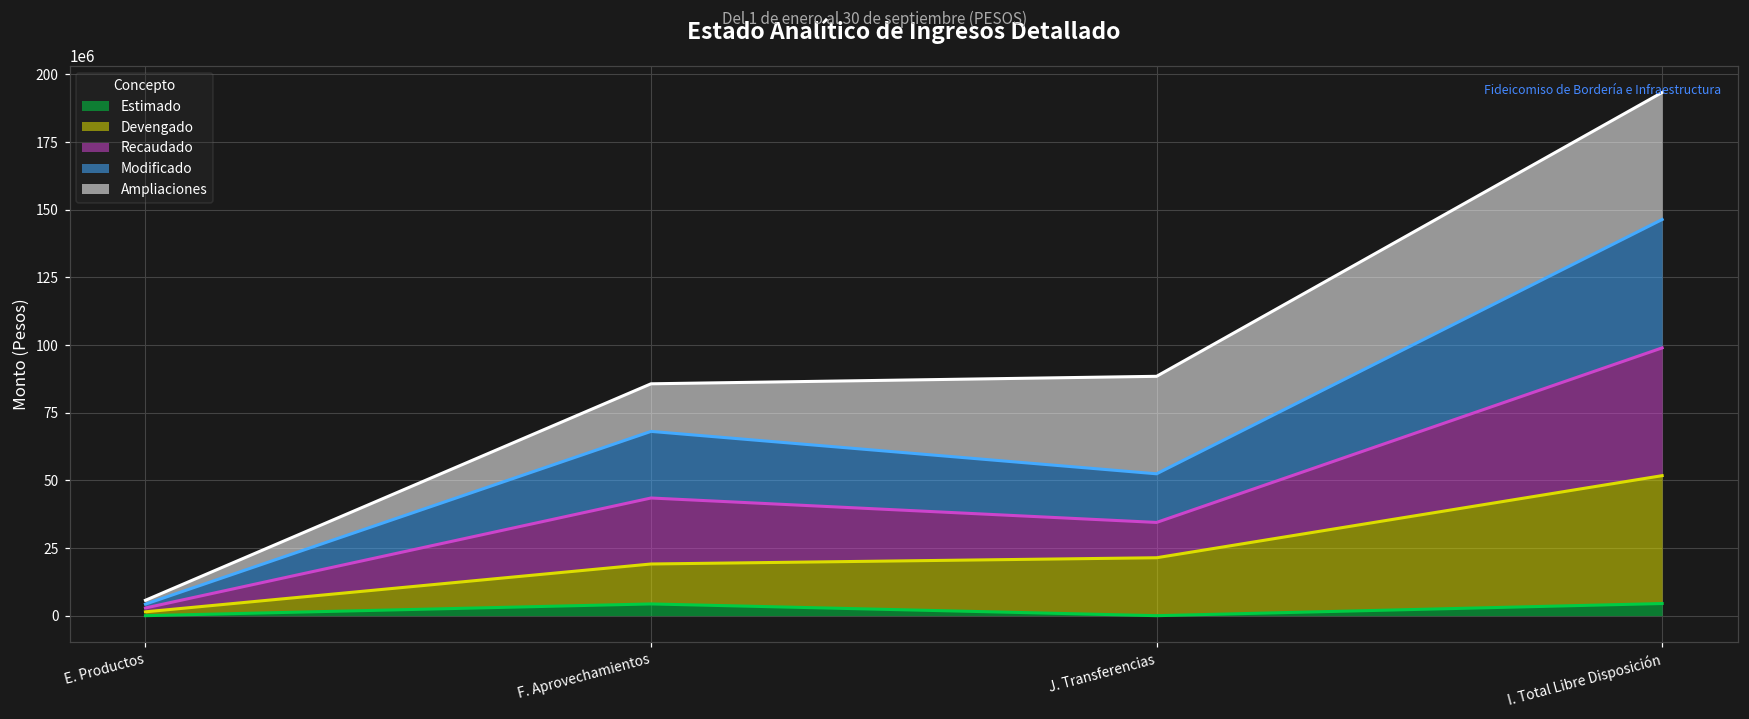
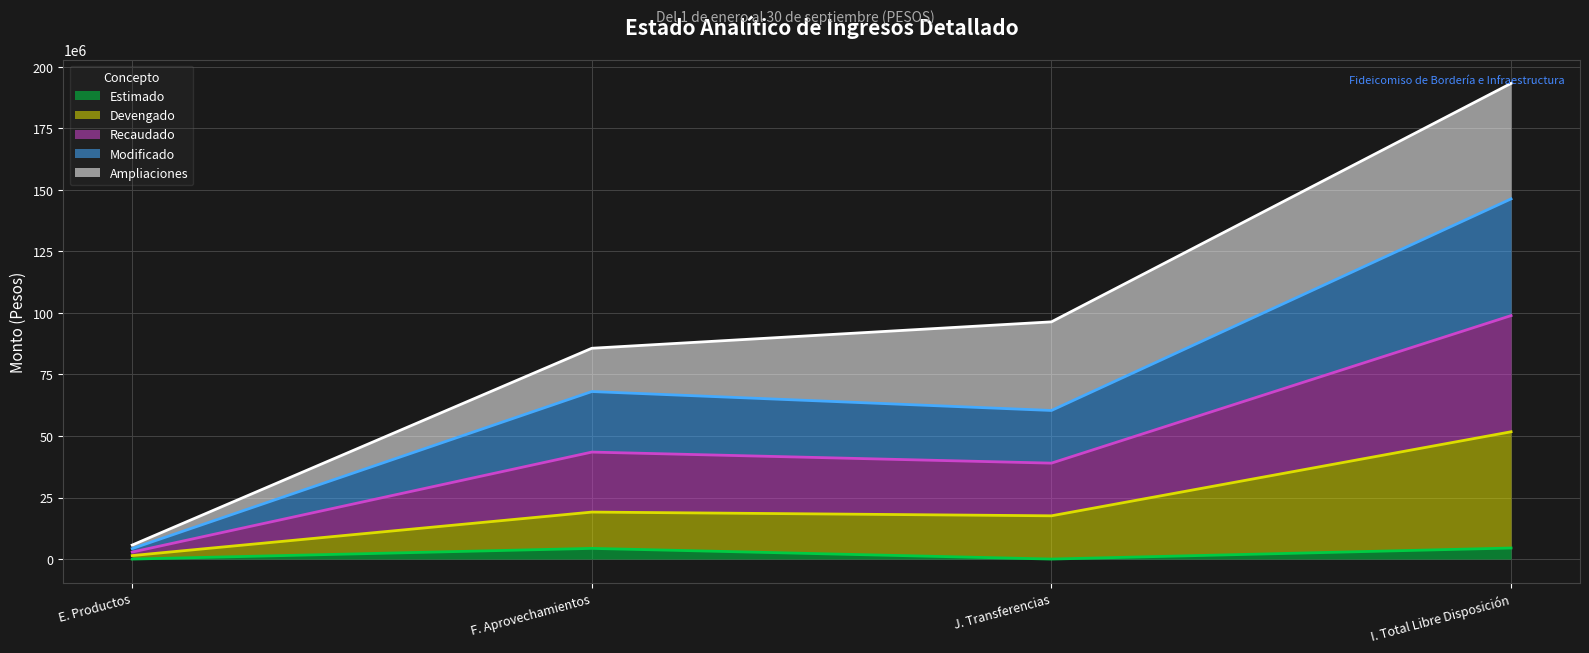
Devengado, J. Transferencias: 21000000 -> 18000000
Recaudado, J. Transferencias: 13000000 -> 21000000
Modificado, J. Transferencias: 18000000 -> 21000000
